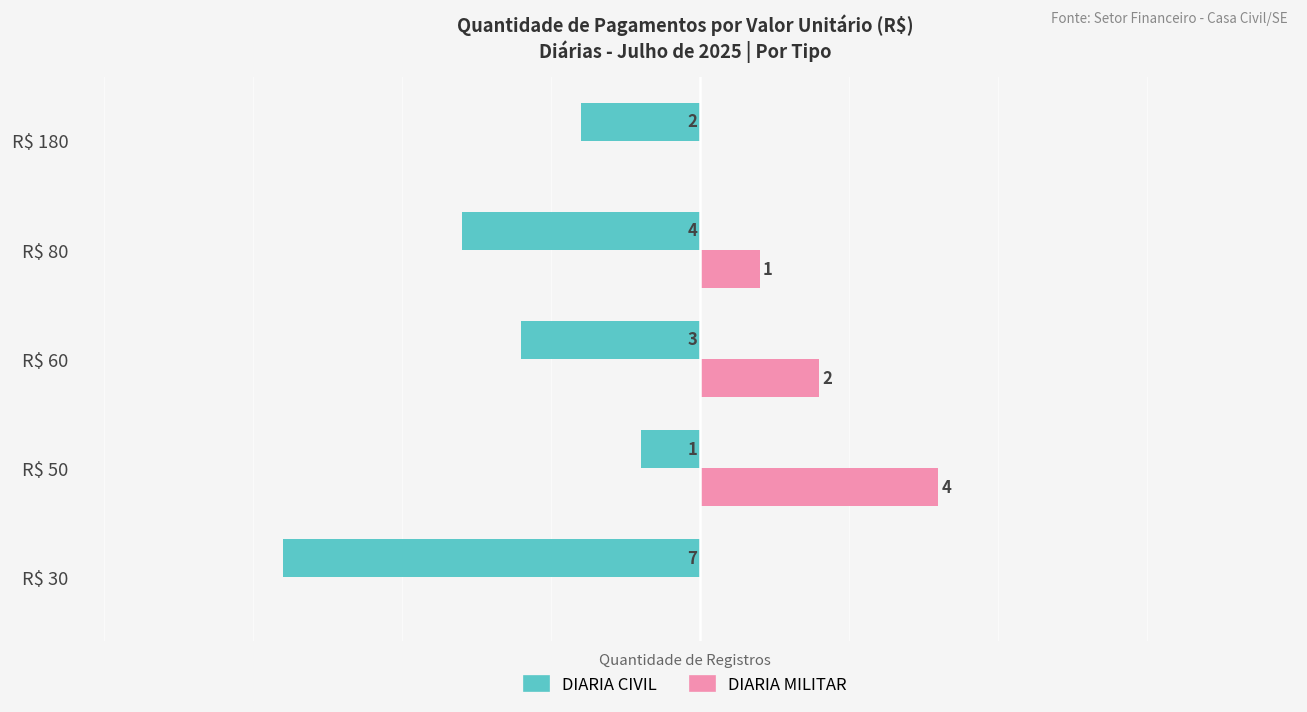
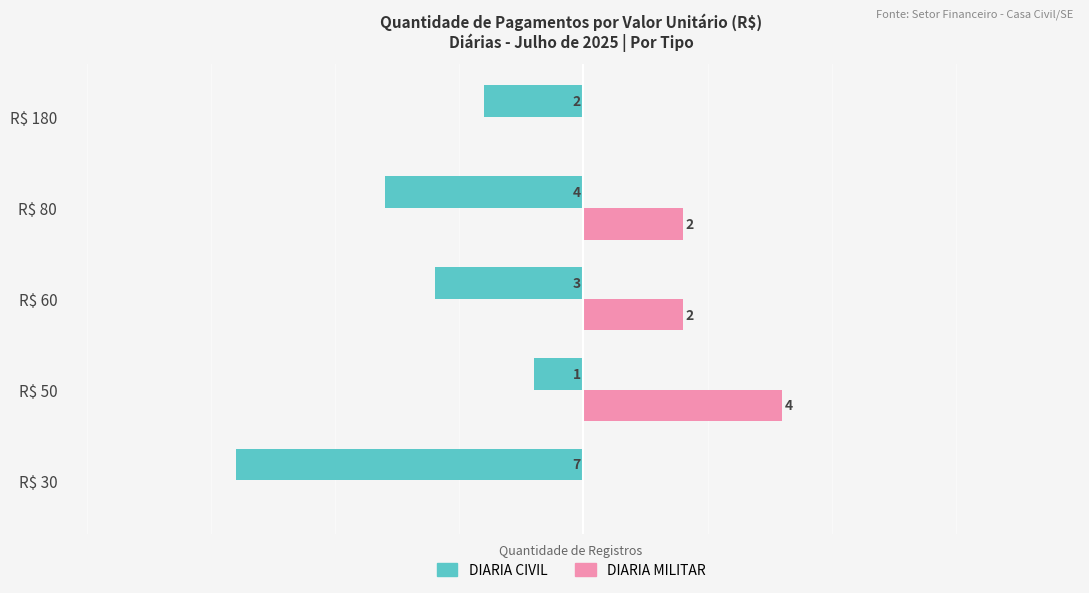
DIARIA MILITAR, R$ 80: 1 -> 2
